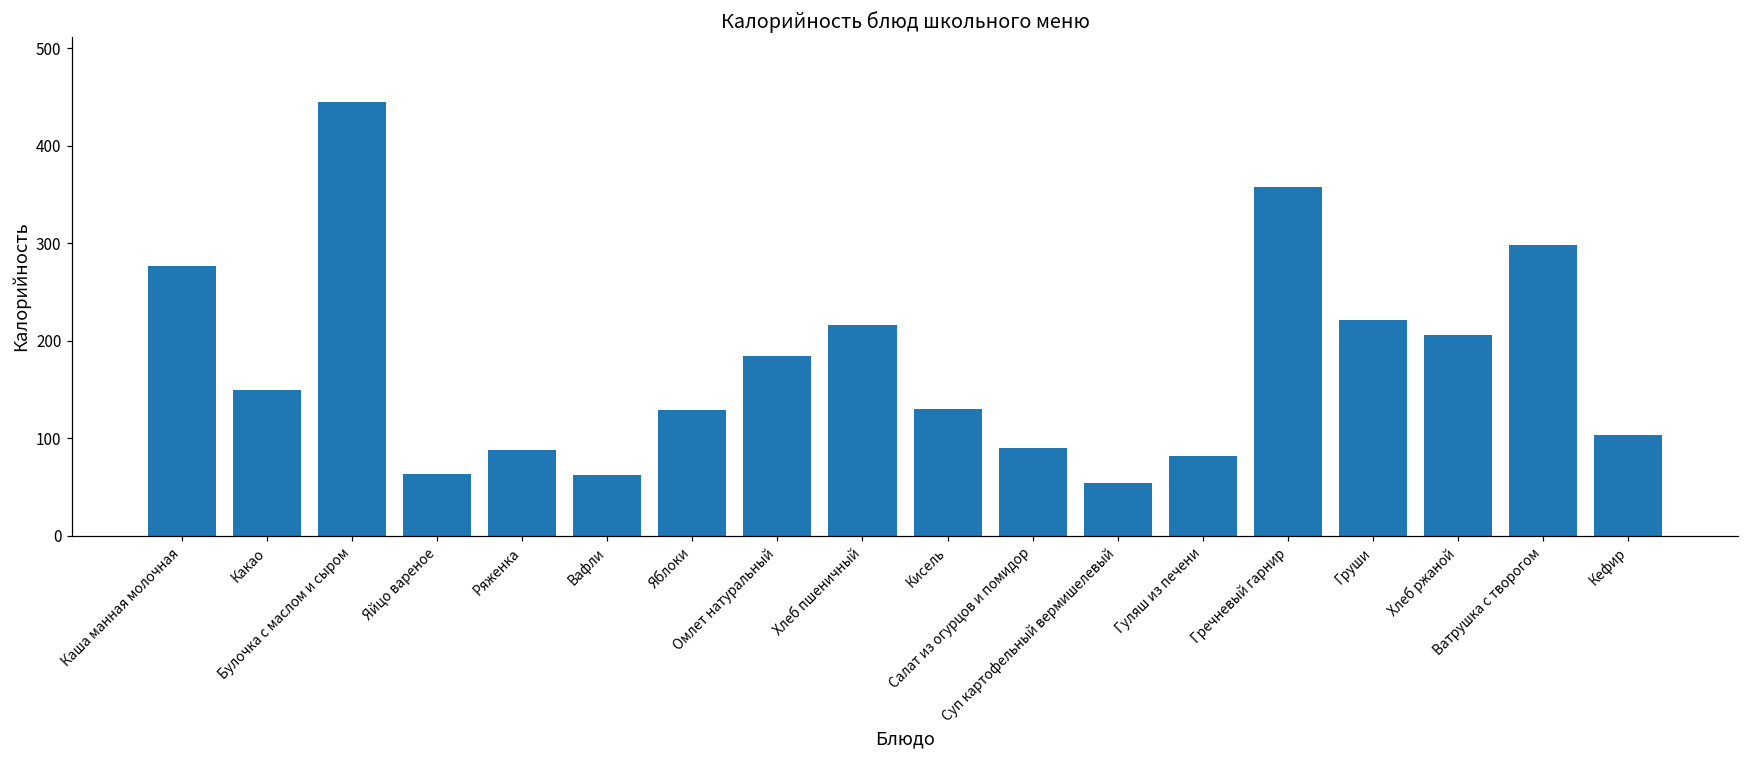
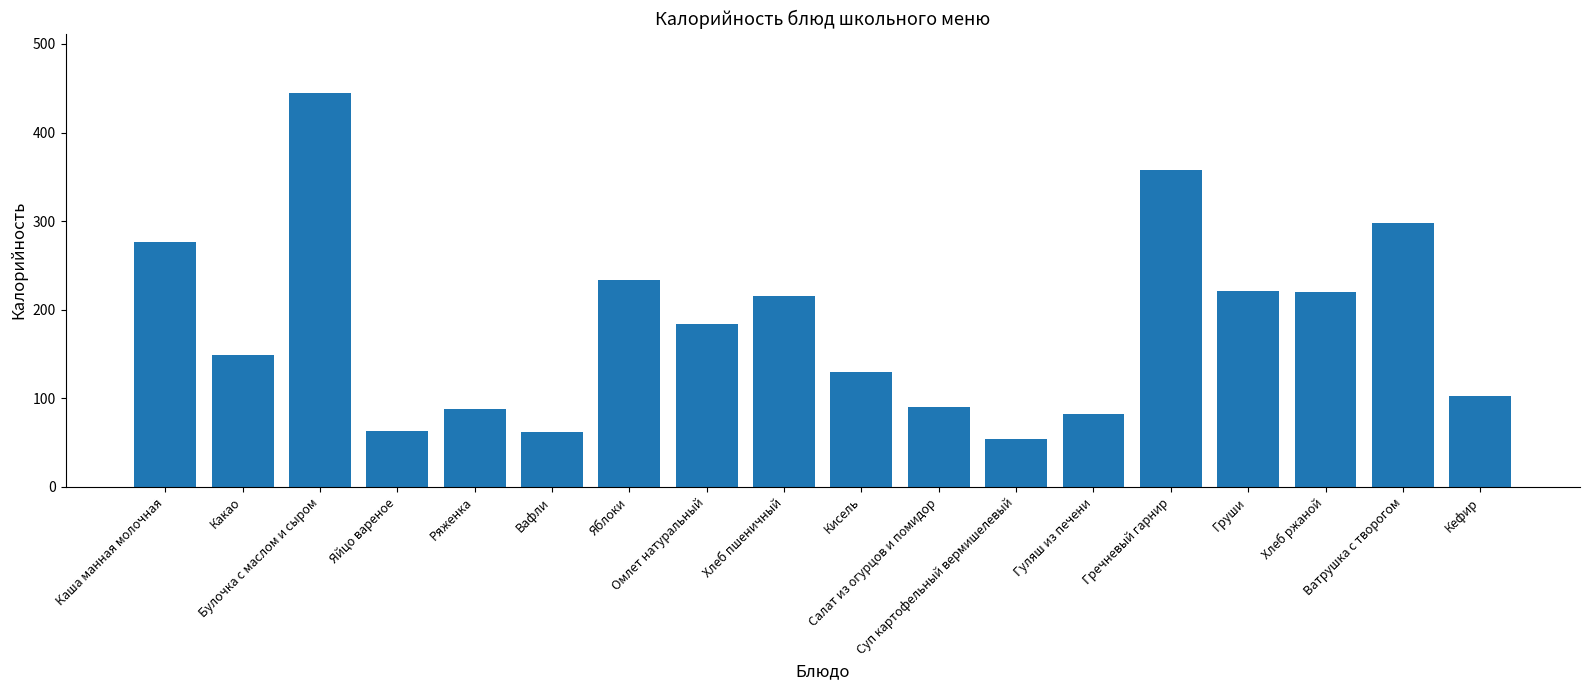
Яблоки: 130 -> 230
Хлеб ржаной: 210 -> 220
